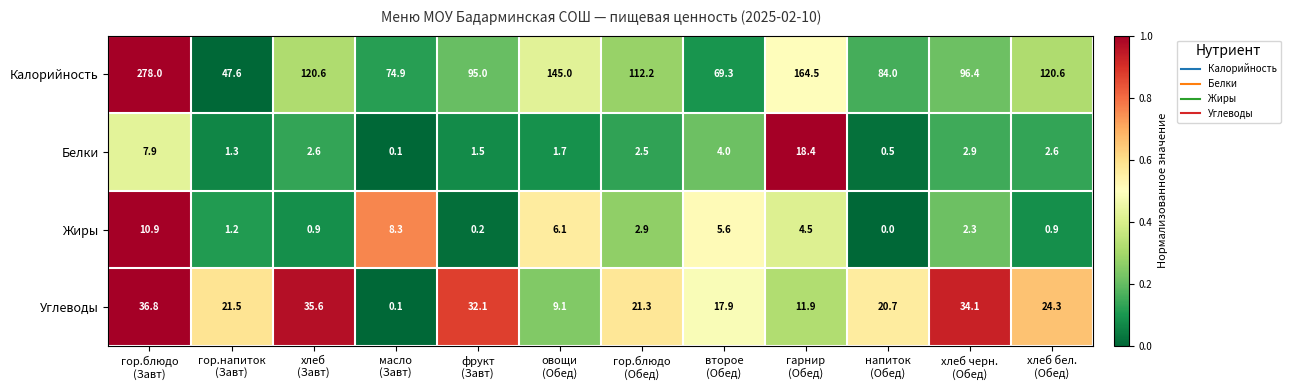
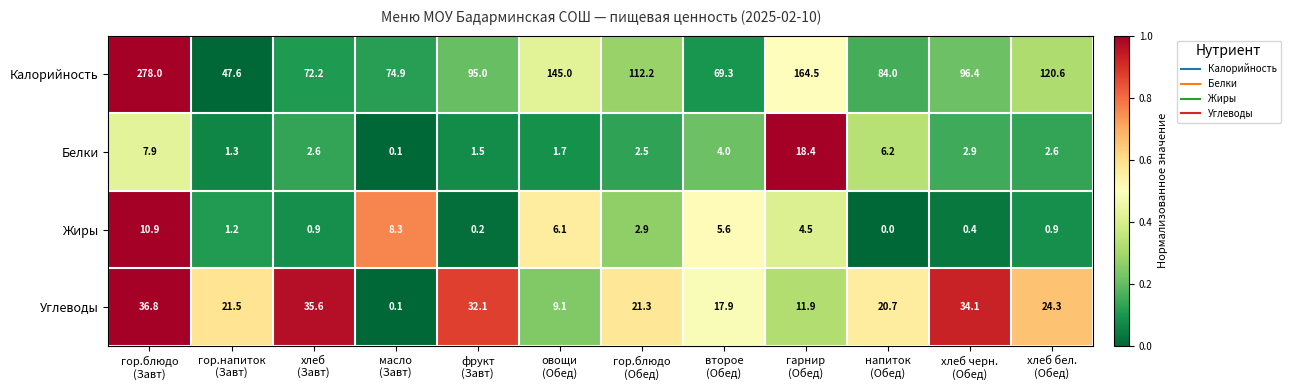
Калорийность, хлеб (Завт): 120.6 -> 72.2
Белки, напиток (Обед): 0.5 -> 6.2
Жиры, хлеб черн. (Обед): 2.3 -> 0.4
